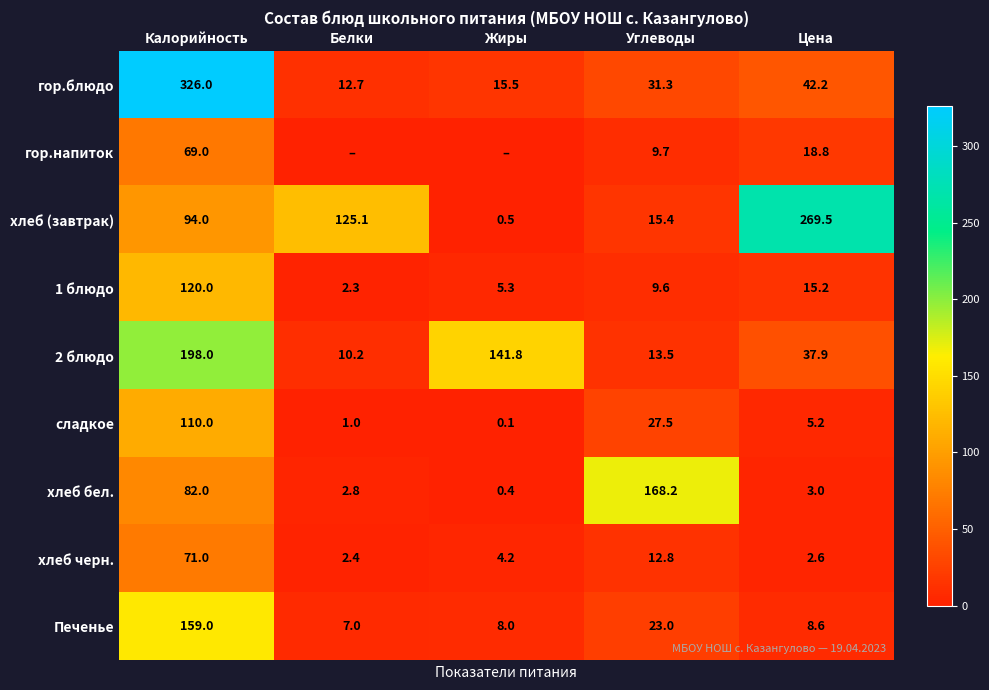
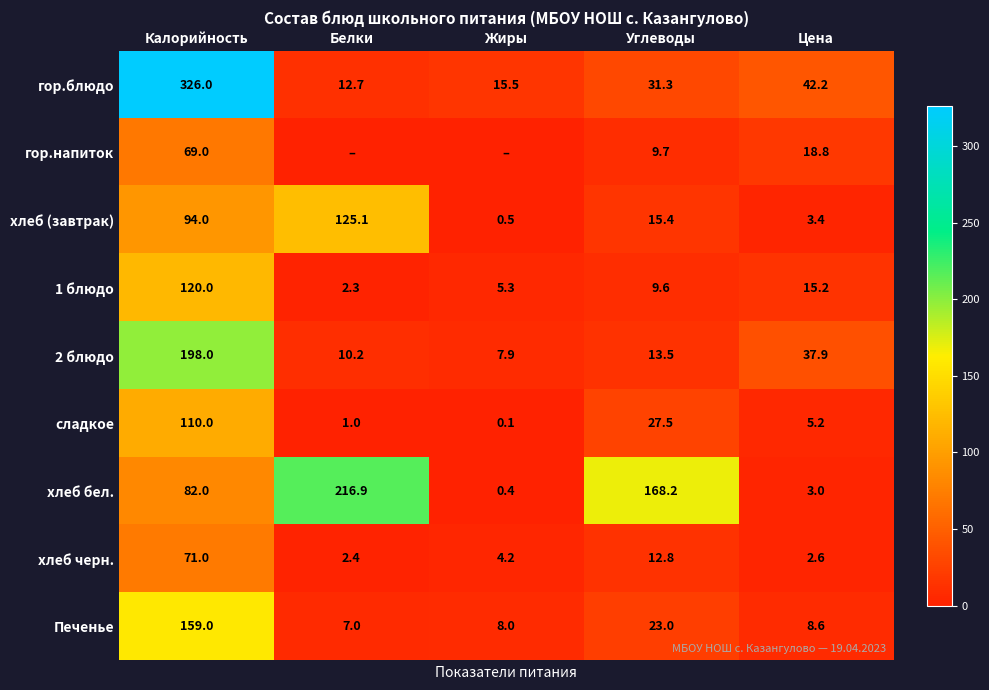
хлеб (завтрак), Цена: 269.5 -> 3.4
2 блюдо, Жиры: 141.8 -> 7.9
хлеб бел., Белки: 2.8 -> 216.9
